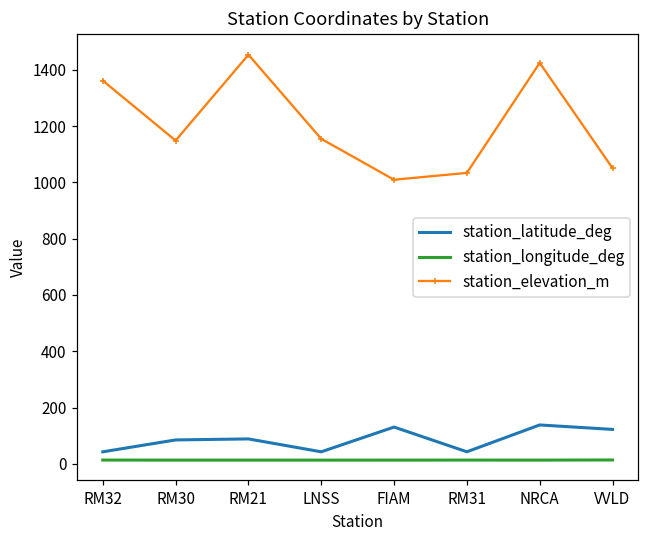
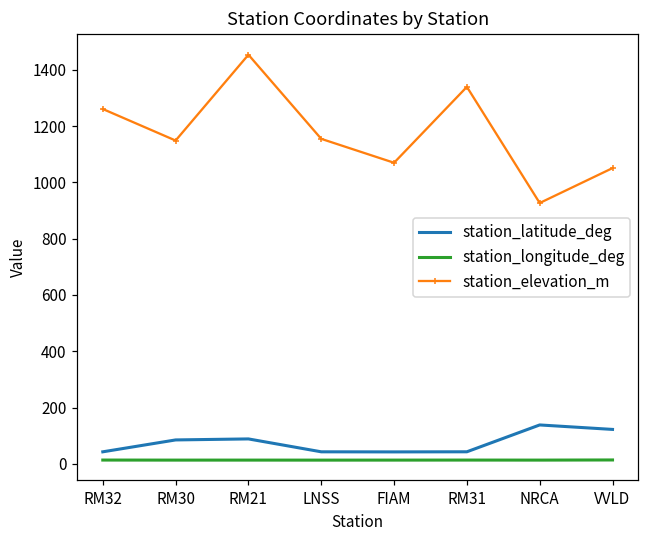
station_elevation_m, RM32: 1360 -> 1260
station_latitude_deg, FIAM: 130 -> 40
station_elevation_m, FIAM: 1010 -> 1070
station_elevation_m, RM31: 1030 -> 1340
station_elevation_m, NRCA: 1430 -> 930
